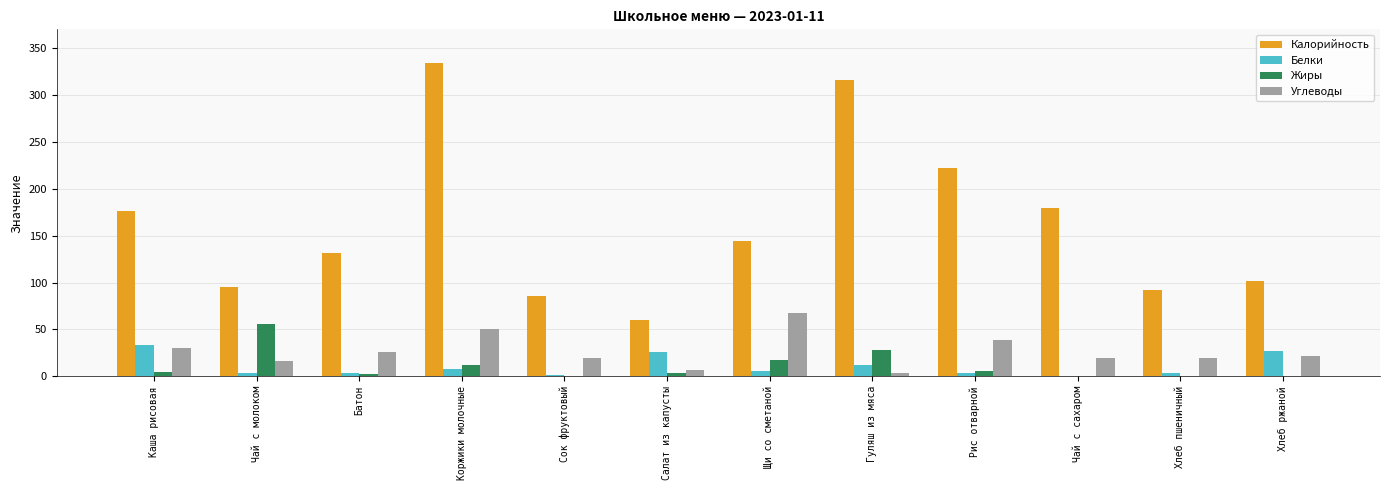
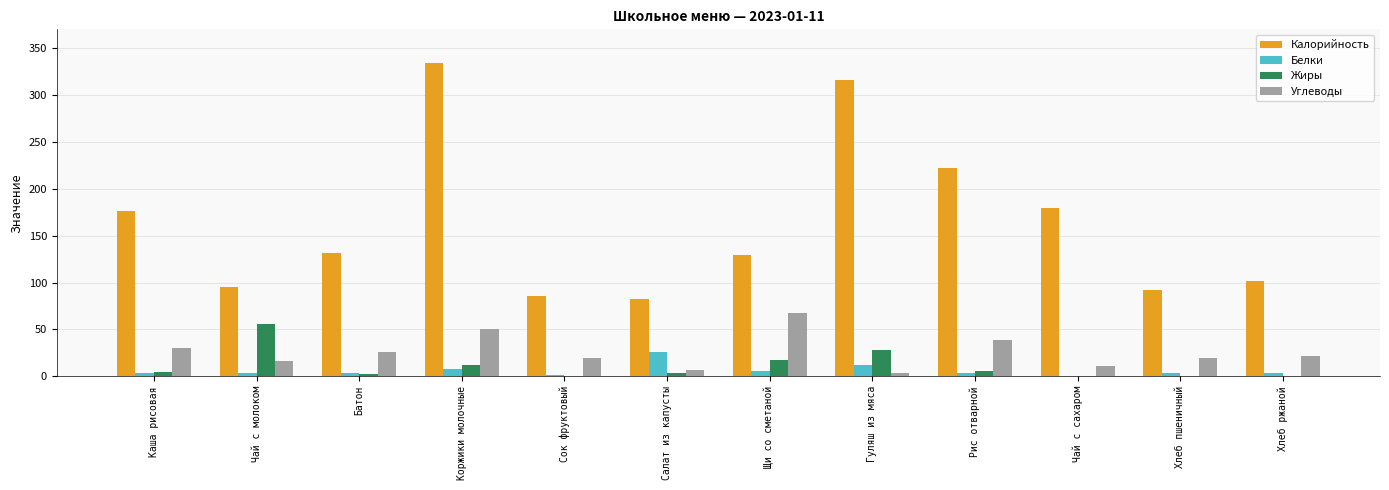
Белки, Каша рисовая: 30 -> 0
Калорийность, Салат из капусты: 60 -> 80
Калорийность, Щи со сметаной: 140 -> 130
Углеводы, Чай с сахаром: 20 -> 10
Белки, Хлеб ржаной: 30 -> 0
